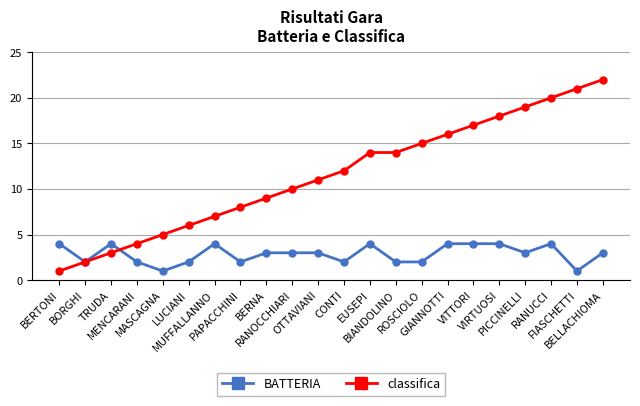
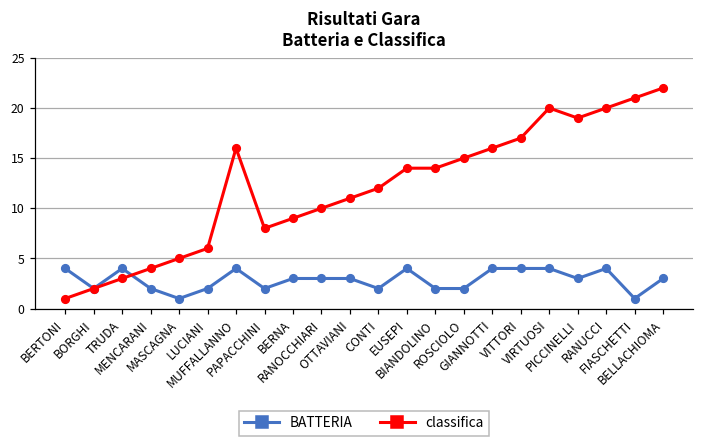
classifica, MUFFALLANNO: 7 -> 16
classifica, VIRTUOSI: 18 -> 20
